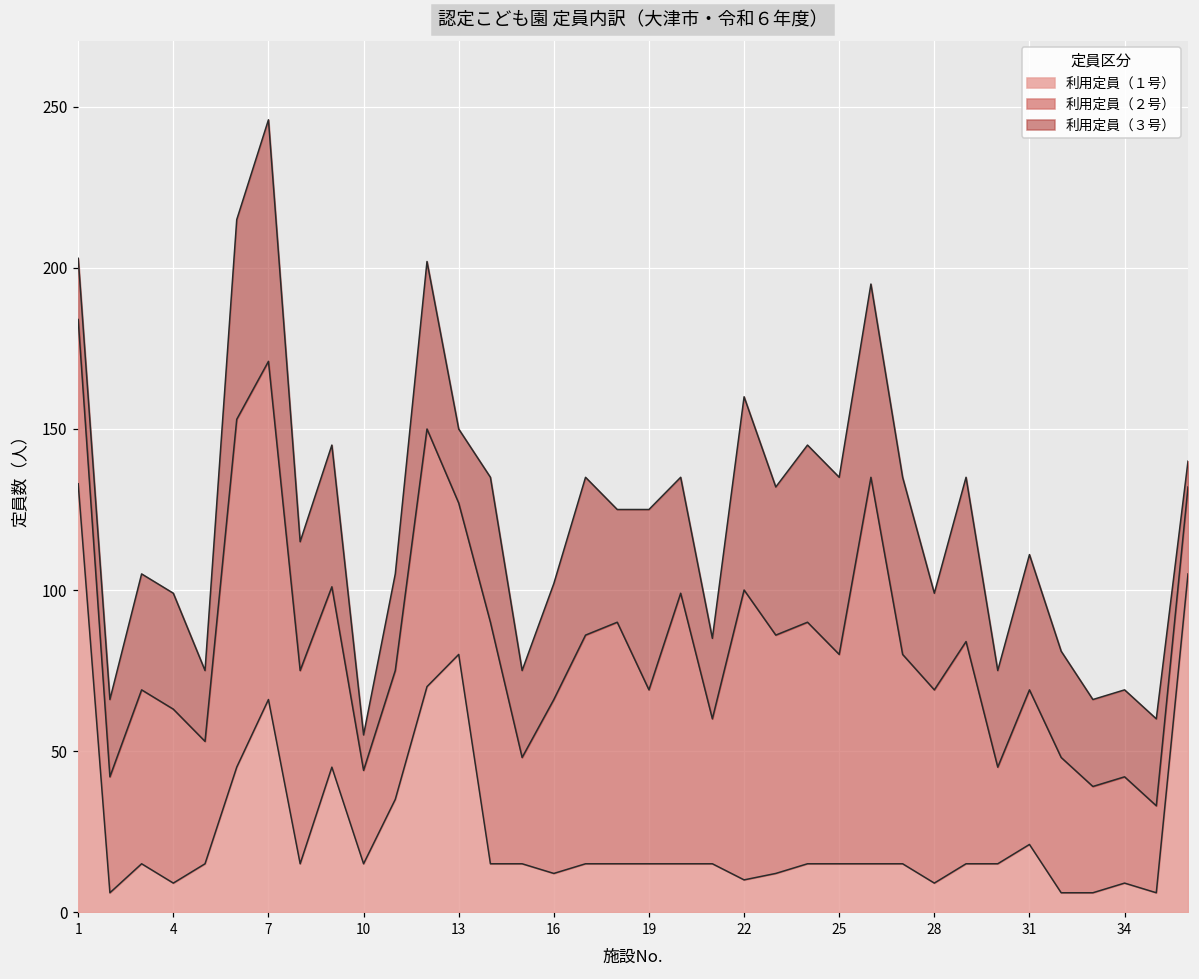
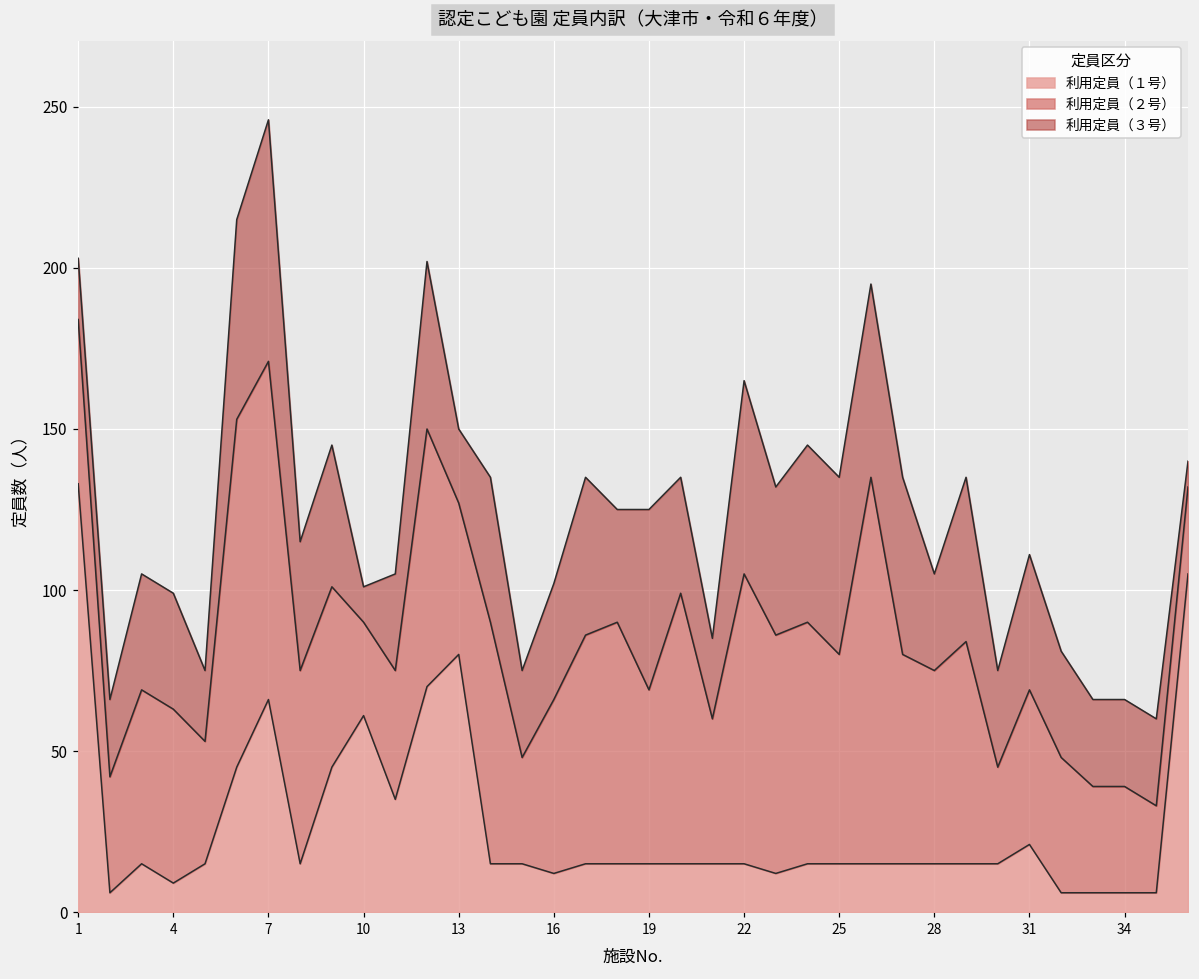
利用定員（１号）, 10: 15 -> 61
利用定員（１号）, 22: 10 -> 15
利用定員（１号）, 28: 9 -> 15
利用定員（１号）, 34: 9 -> 6
